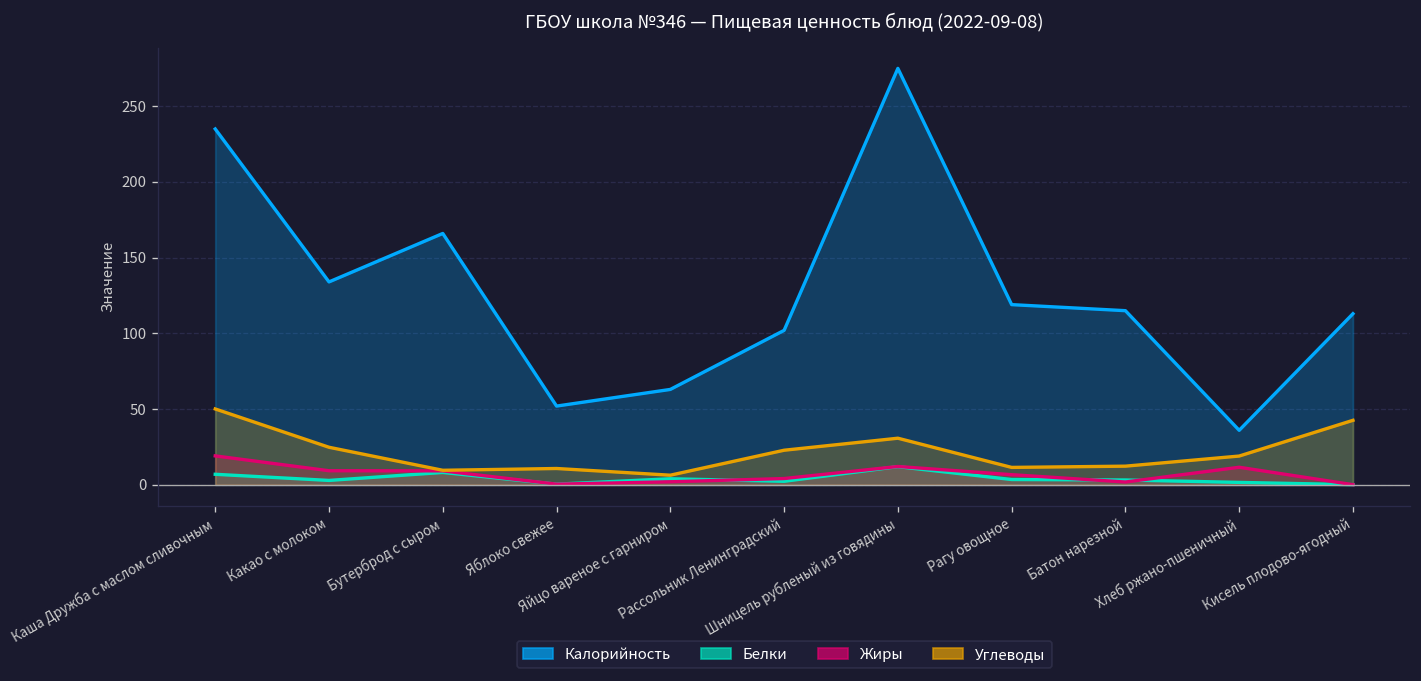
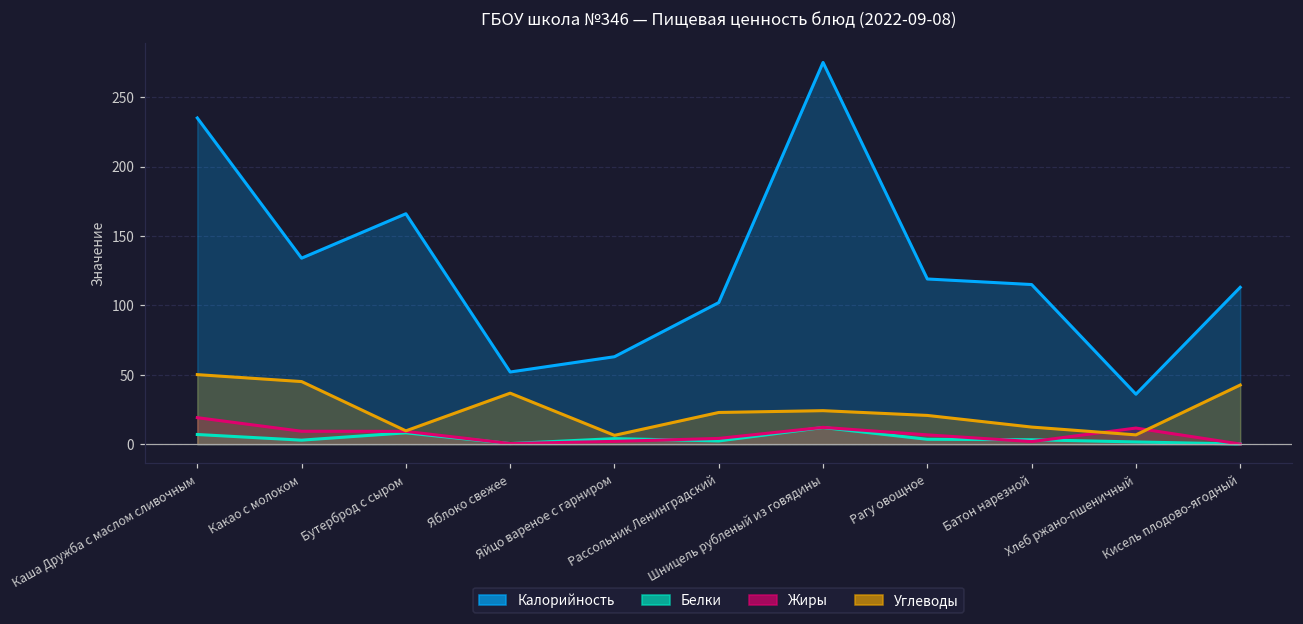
Углеводы, Какао с молоком: 25 -> 45
Углеводы, Яблоко свежее: 11 -> 37
Углеводы, Шницель рубленый из говядины: 31 -> 24
Углеводы, Рагу овощное: 12 -> 21
Углеводы, Хлеб ржано-пшеничный: 19 -> 7
